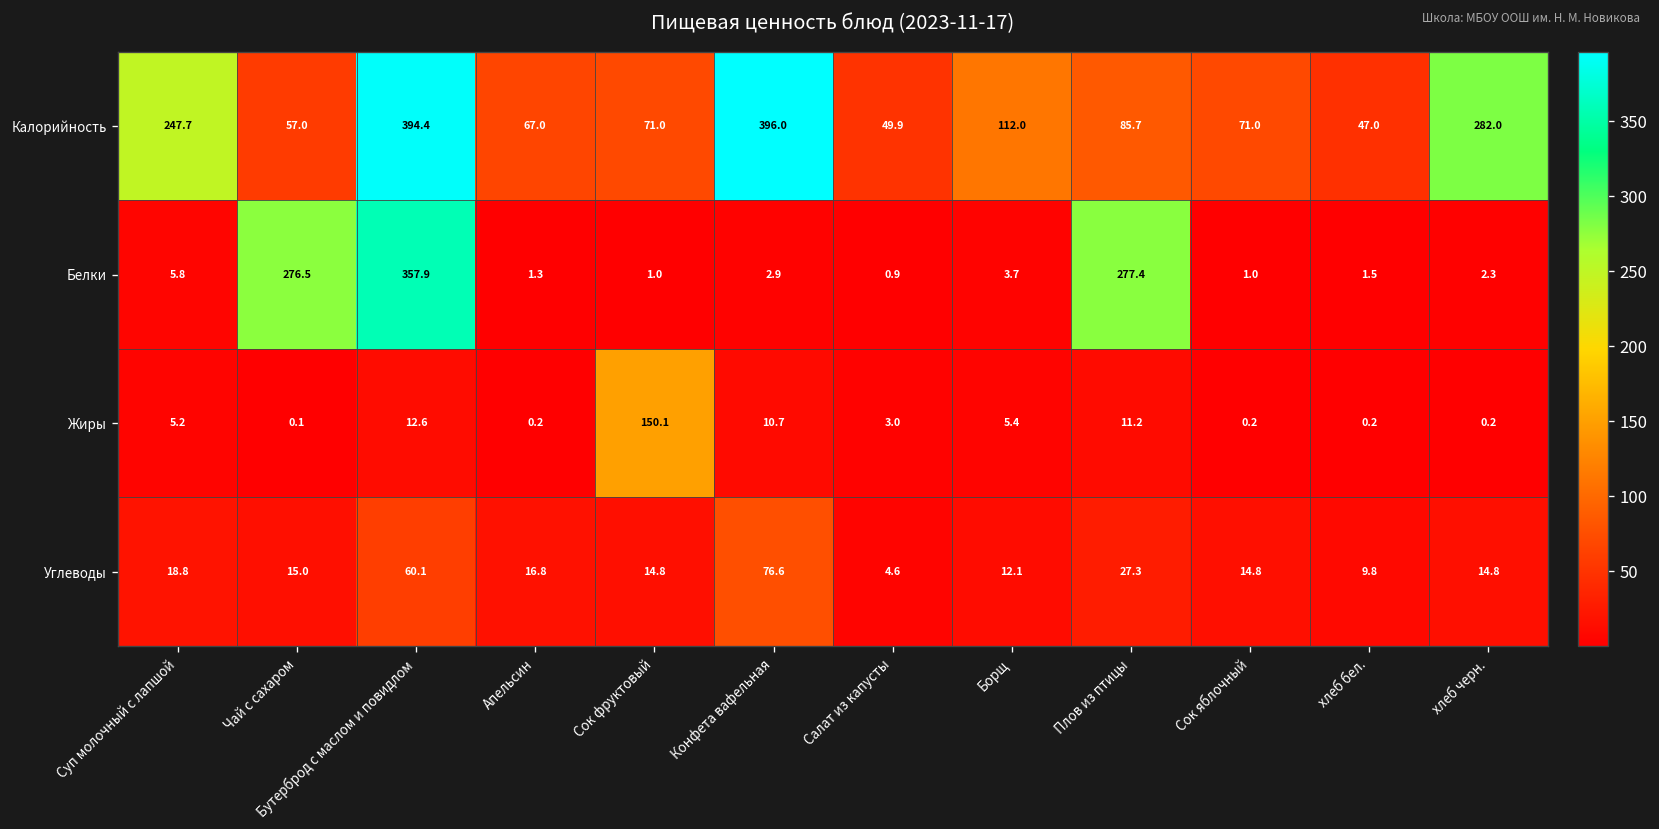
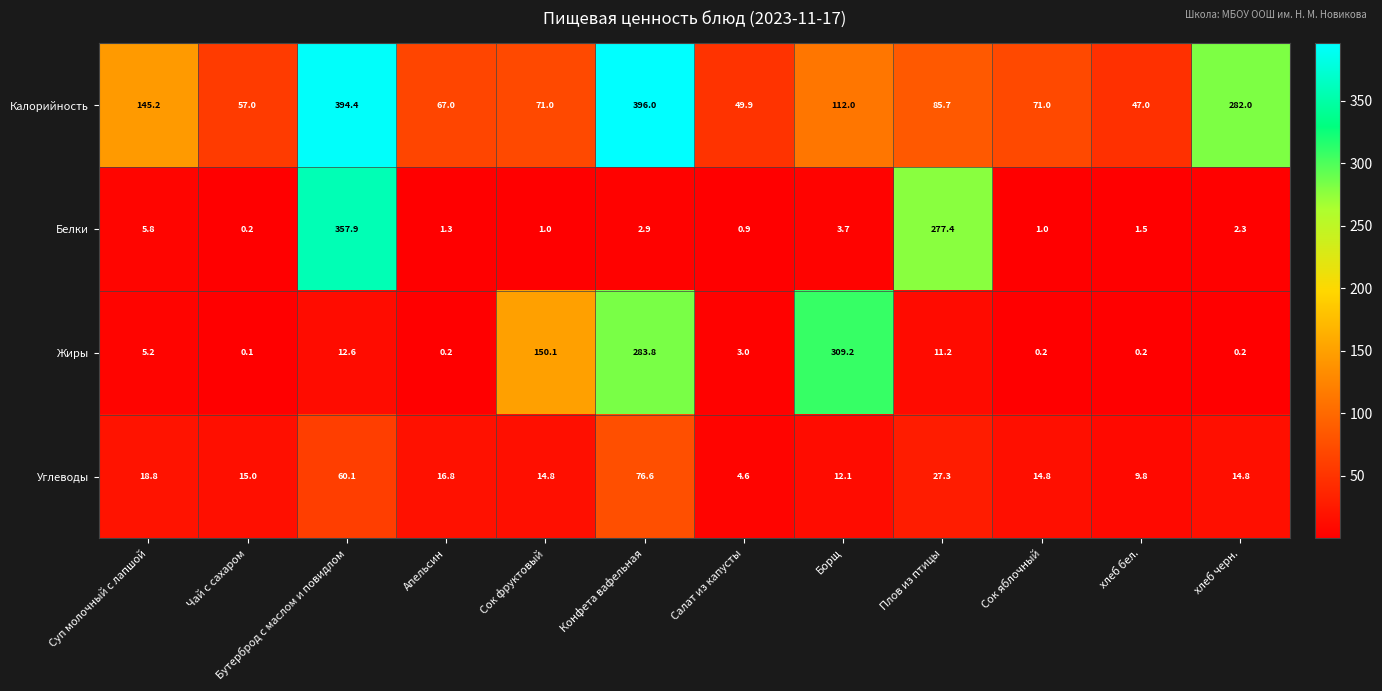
Калорийность, Суп молочный с лапшой: 247.7 -> 145.2
Белки, Чай с сахаром: 276.5 -> 0.2
Жиры, Конфета вафельная: 10.7 -> 283.8
Жиры, Борщ: 5.4 -> 309.2
